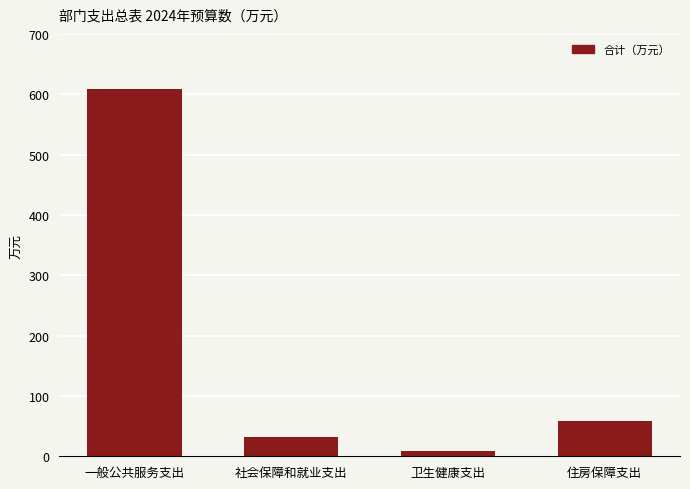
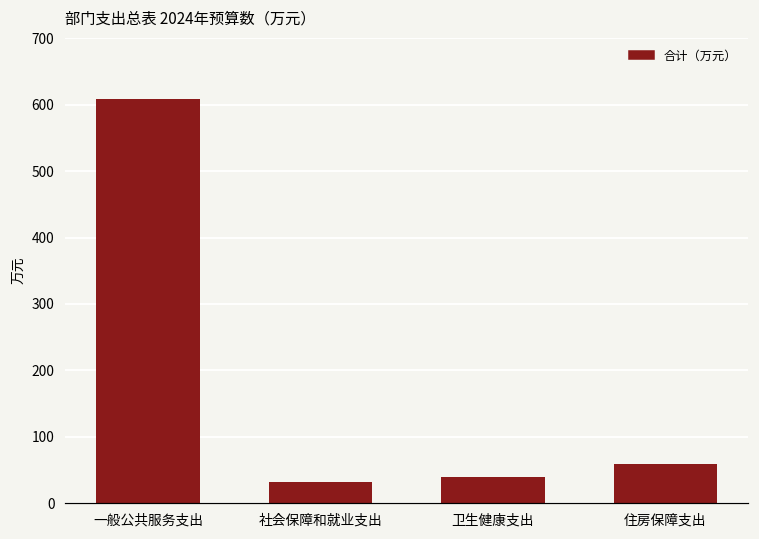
卫生健康支出: 10 -> 40
